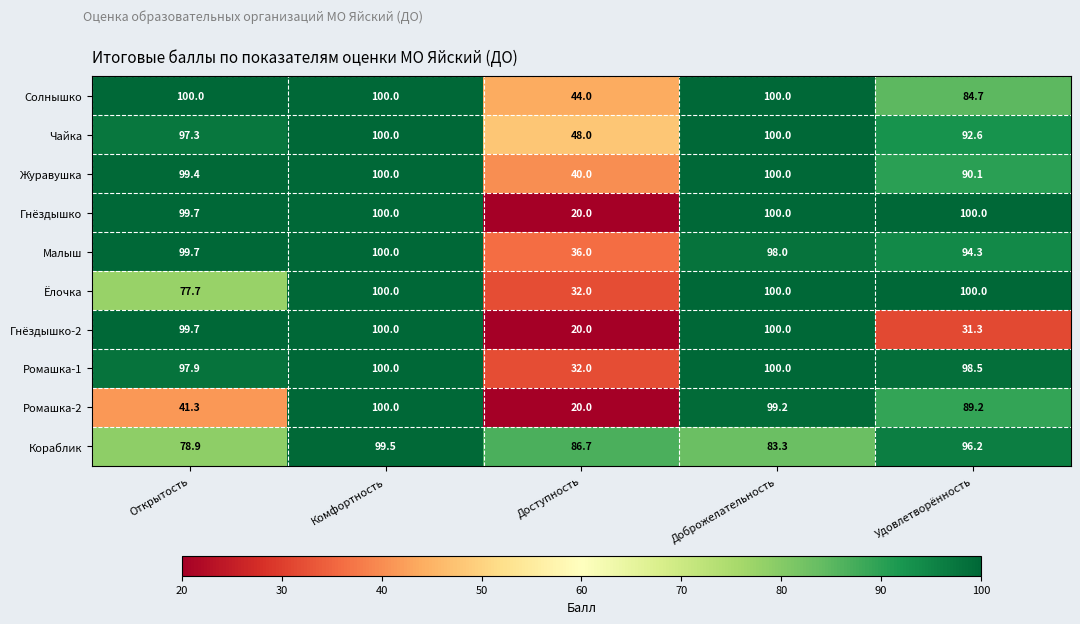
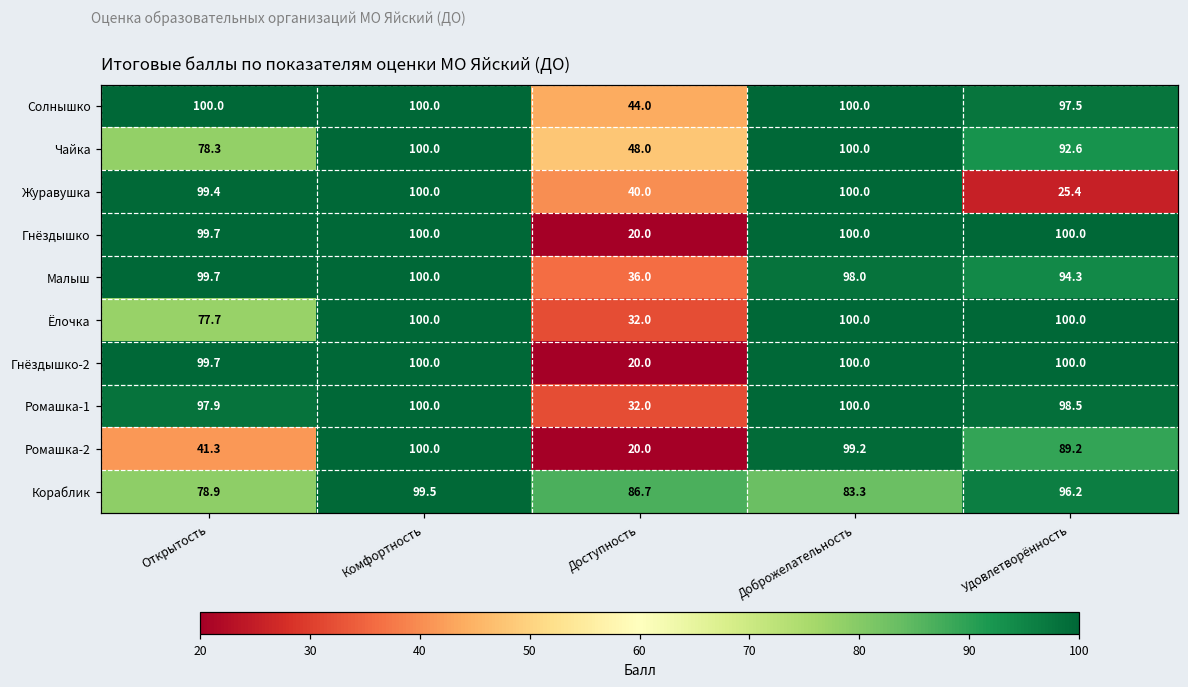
Солнышко, Удовлетворённость: 84.7 -> 97.5
Чайка, Открытость: 97.3 -> 78.3
Журавушка, Удовлетворённость: 90.1 -> 25.4
Гнёздышко-2, Удовлетворённость: 31.3 -> 100.0
